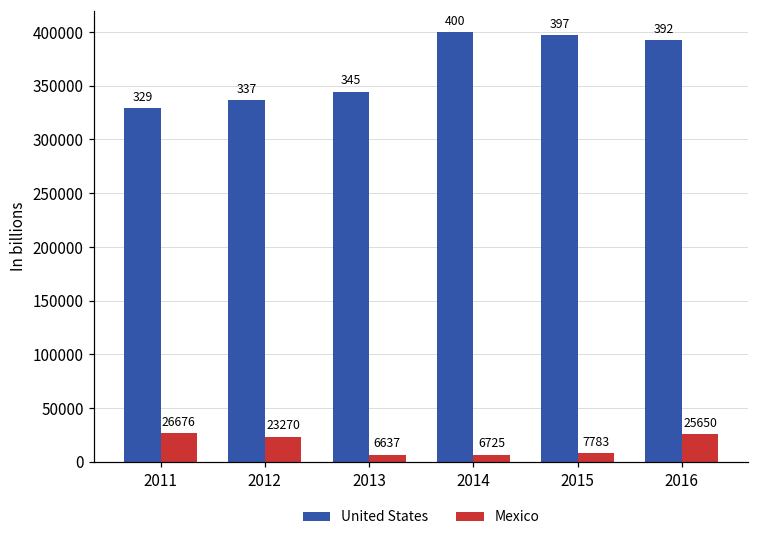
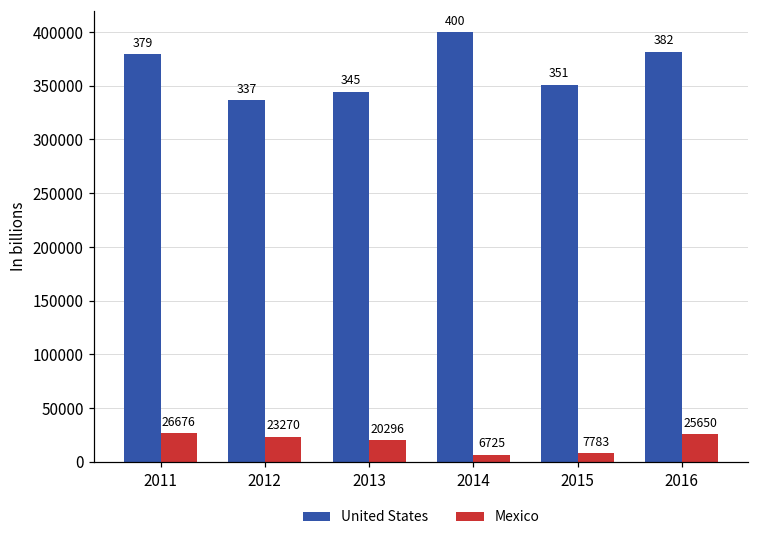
United States, 2011: 329 -> 379
Mexico, 2013: 6637 -> 20296
United States, 2015: 397 -> 351
United States, 2016: 392 -> 382
